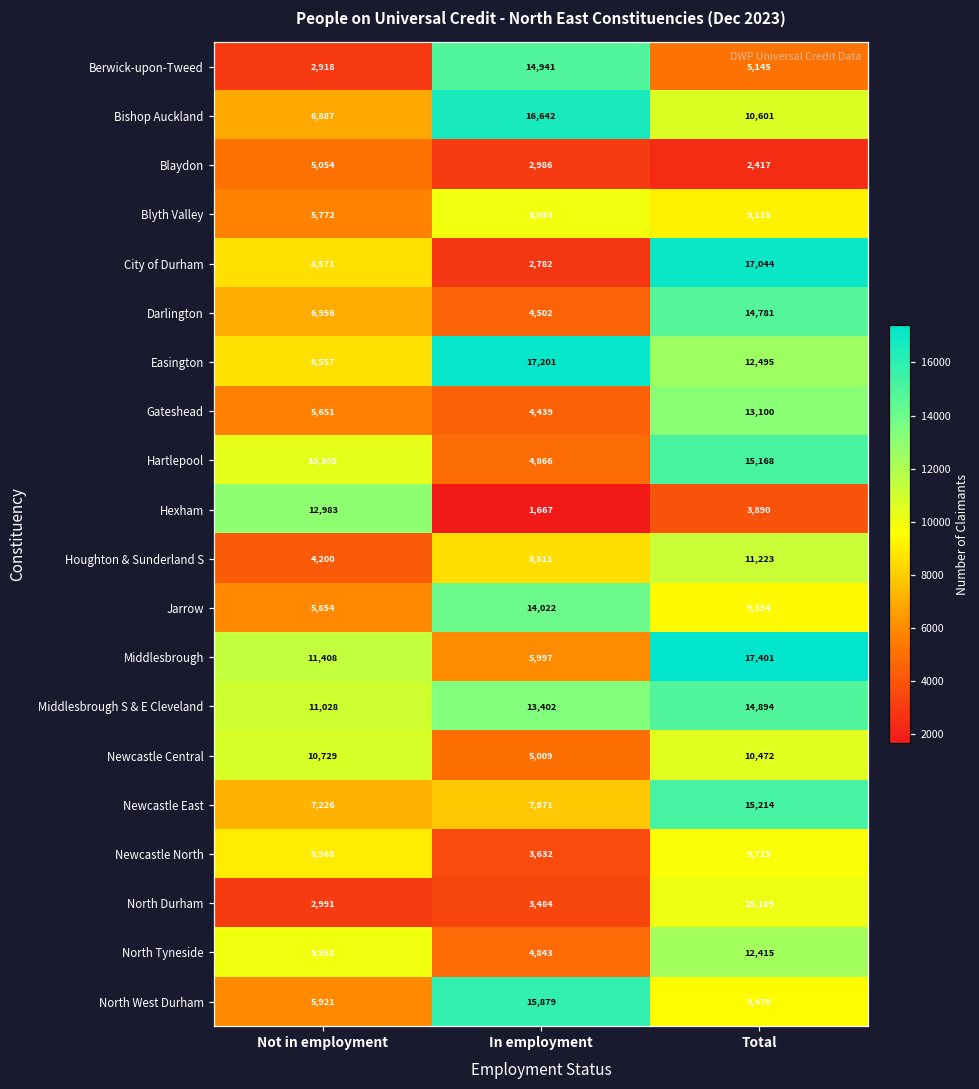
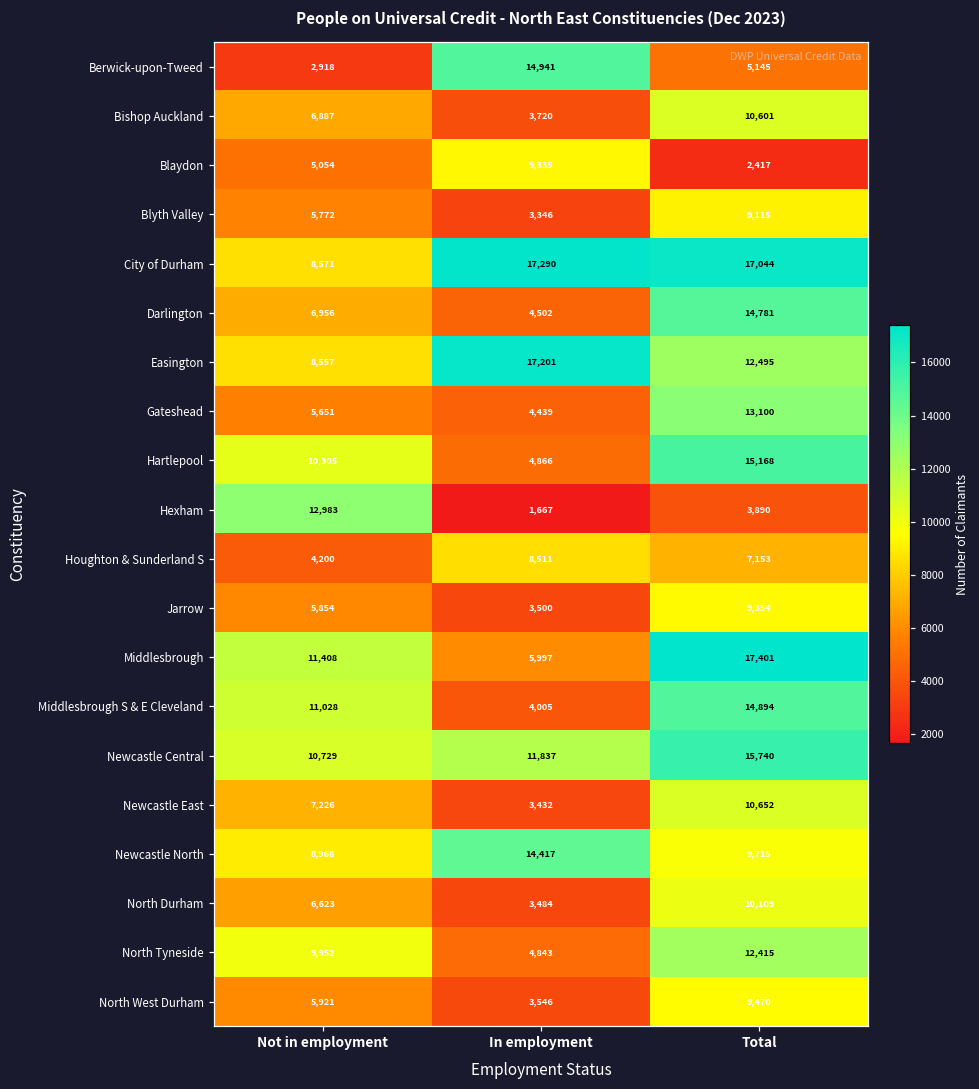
Bishop Auckland, In employment: 16,642 -> 3,720
Blaydon, In employment: 2,986 -> 9,335
Blyth Valley, In employment: 9,953 -> 3,346
City of Durham, In employment: 2,782 -> 17,290
Houghton & Sunderland S, Total: 11,223 -> 7,153
Jarrow, In employment: 14,022 -> 3,500
Middlesbrough S & E Cleveland, In employment: 13,402 -> 4,005
Newcastle Central, In employment: 5,009 -> 11,837
Newcastle Central, Total: 10,472 -> 15,740
Newcastle East, In employment: 7,871 -> 3,432
Newcastle East, Total: 15,214 -> 10,652
Newcastle North, In employment: 3,632 -> 14,417
North Durham, Not in employment: 2,991 -> 6,623
North West Durham, In employment: 15,879 -> 3,546
